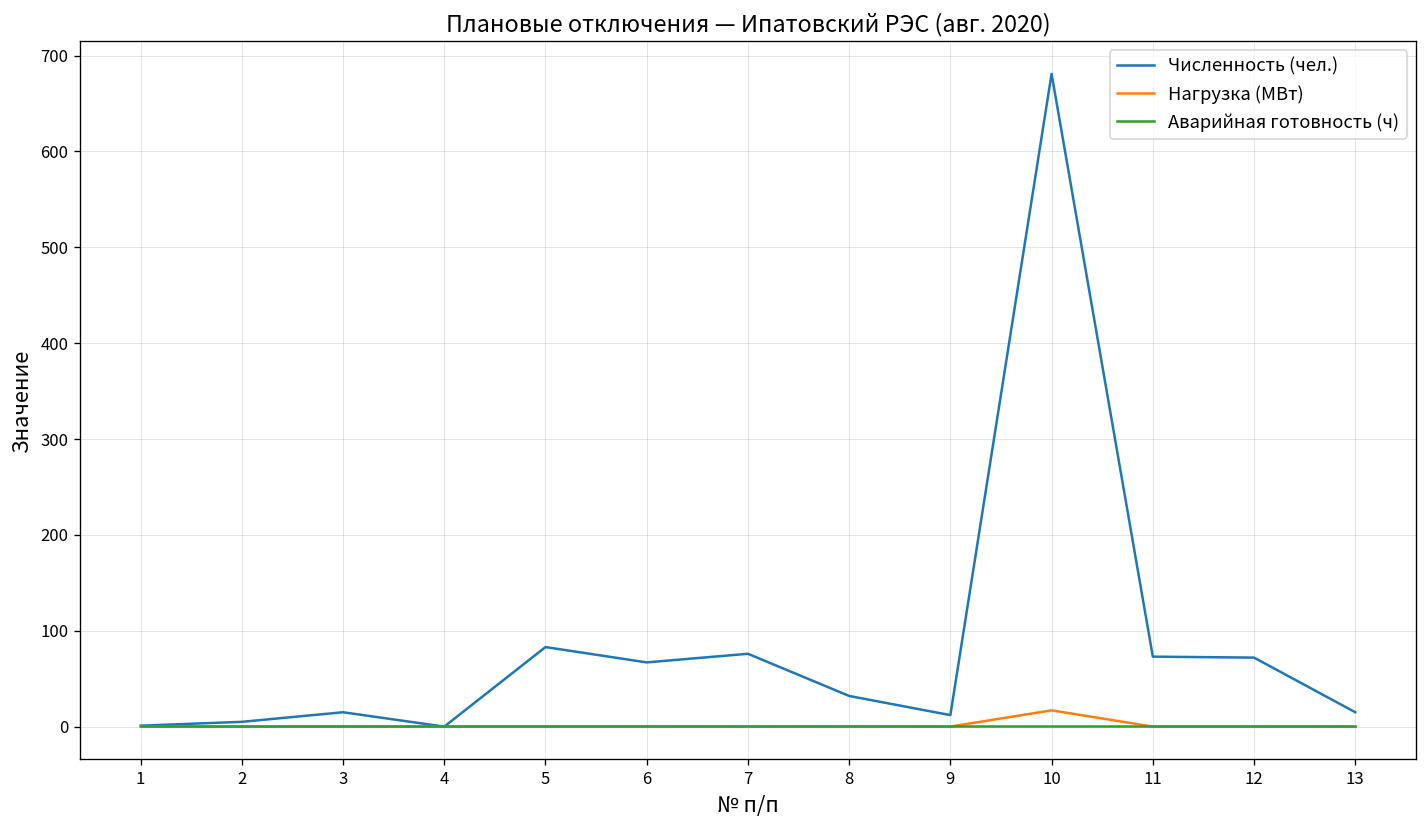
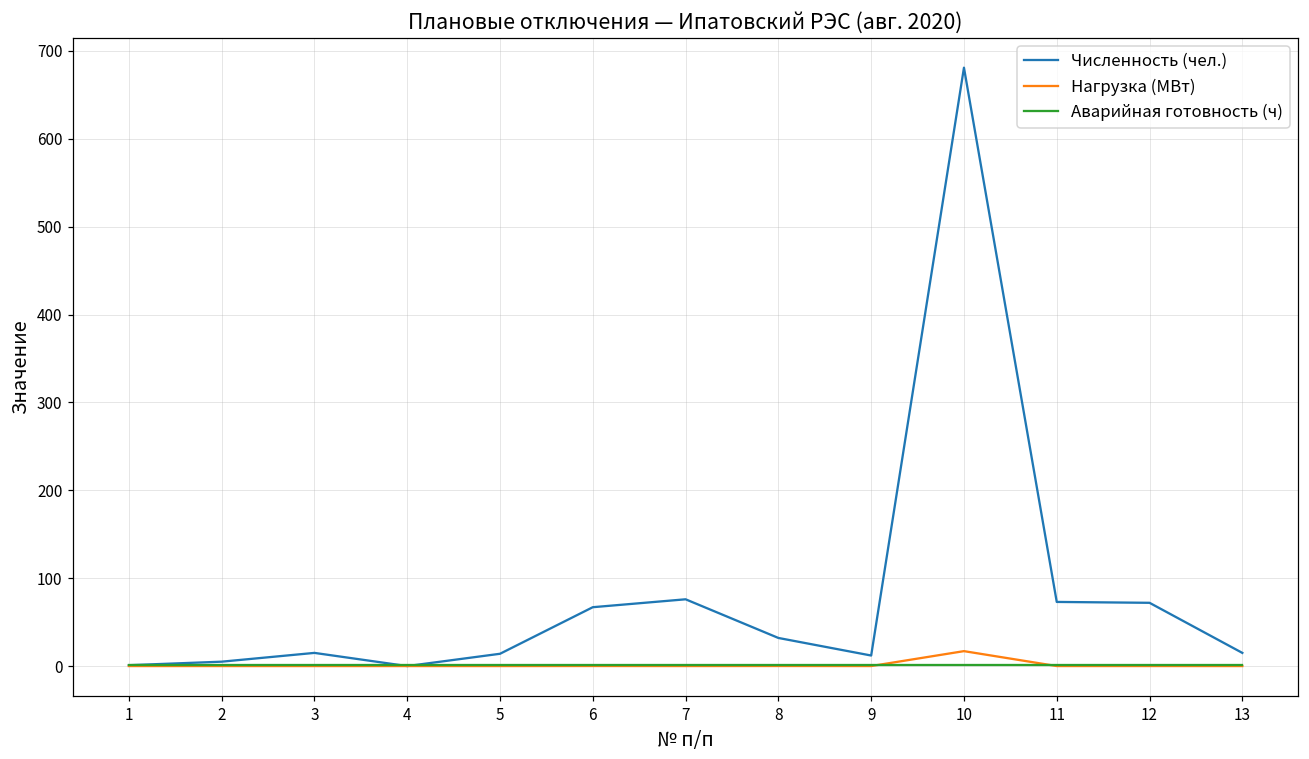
Численность (чел.), 5: 80 -> 10
